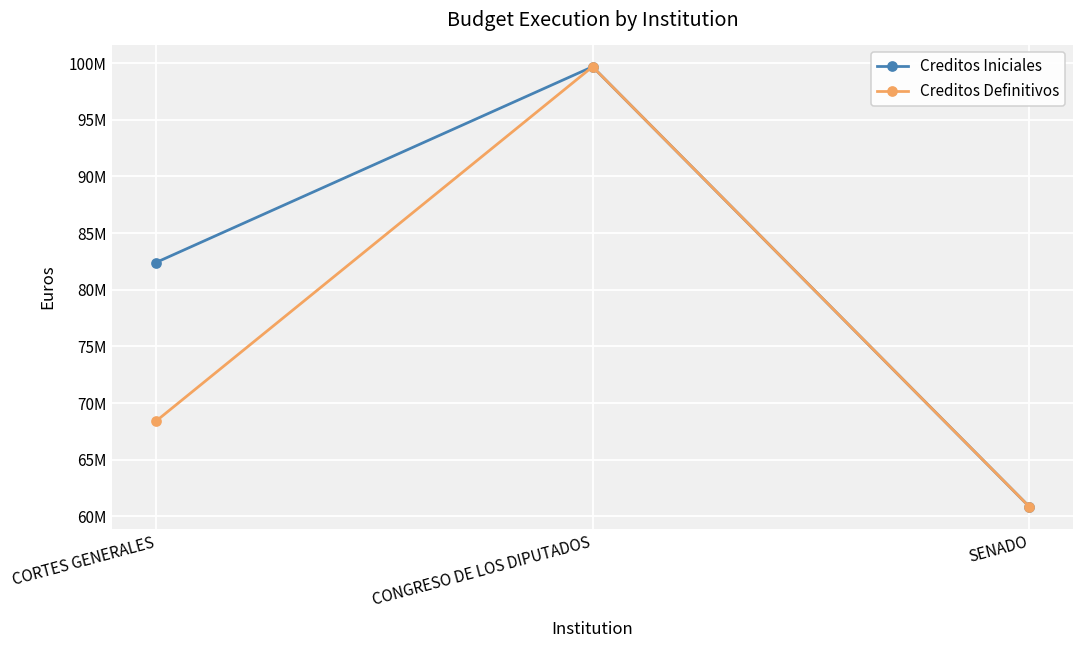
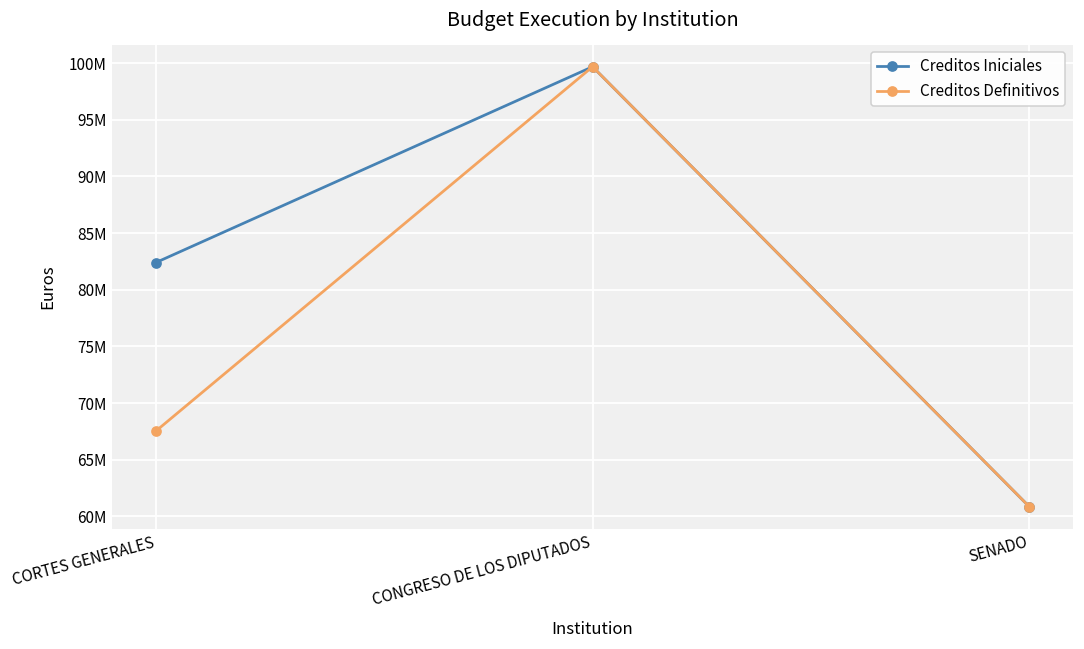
Creditos Definitivos, CORTES GENERALES: 68400000 -> 67500000
